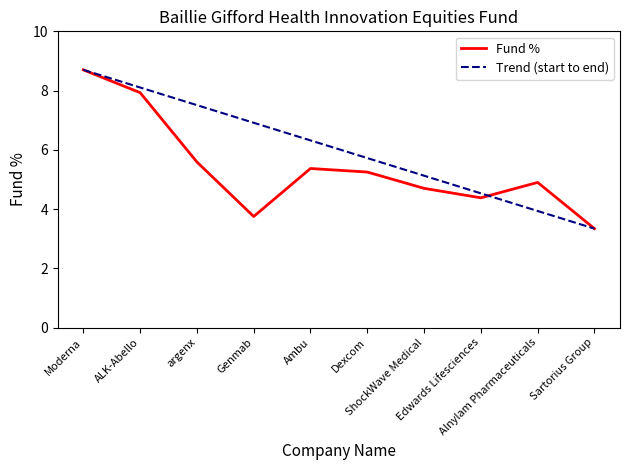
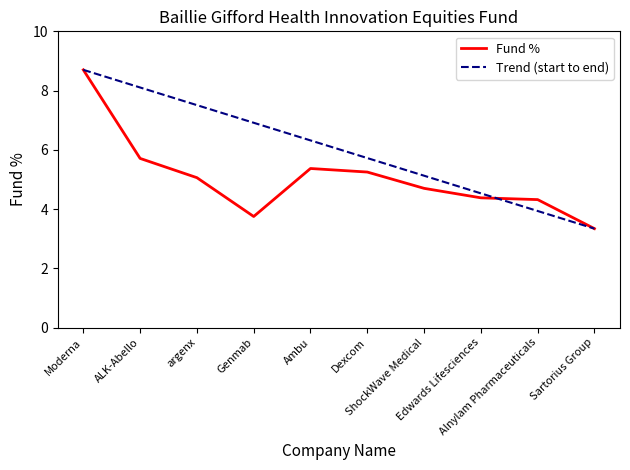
Fund %, ALK-Abello: 7.9 -> 5.7
Fund %, argenx: 5.6 -> 5.1
Fund %, Alnylam Pharmaceuticals: 4.9 -> 4.3
